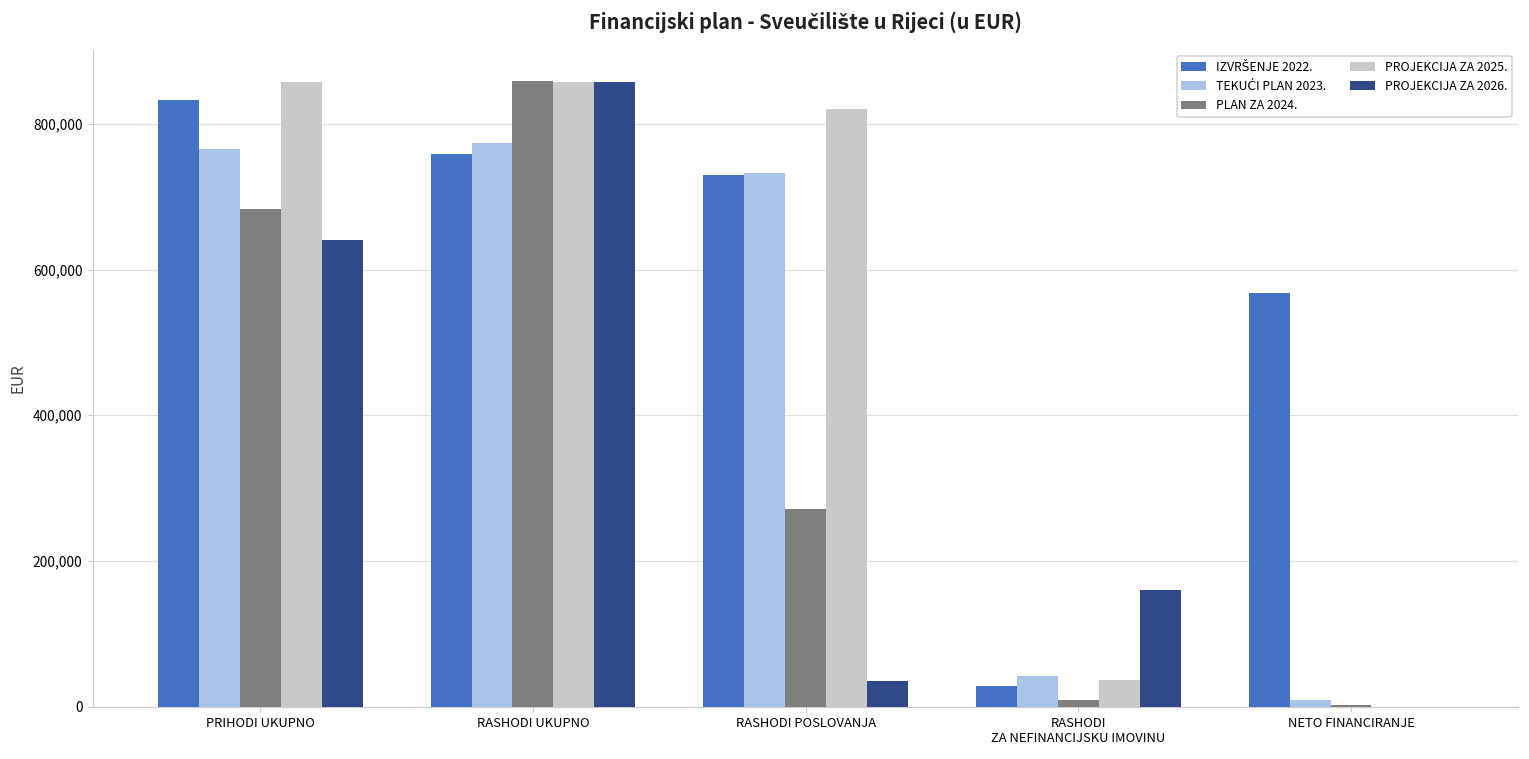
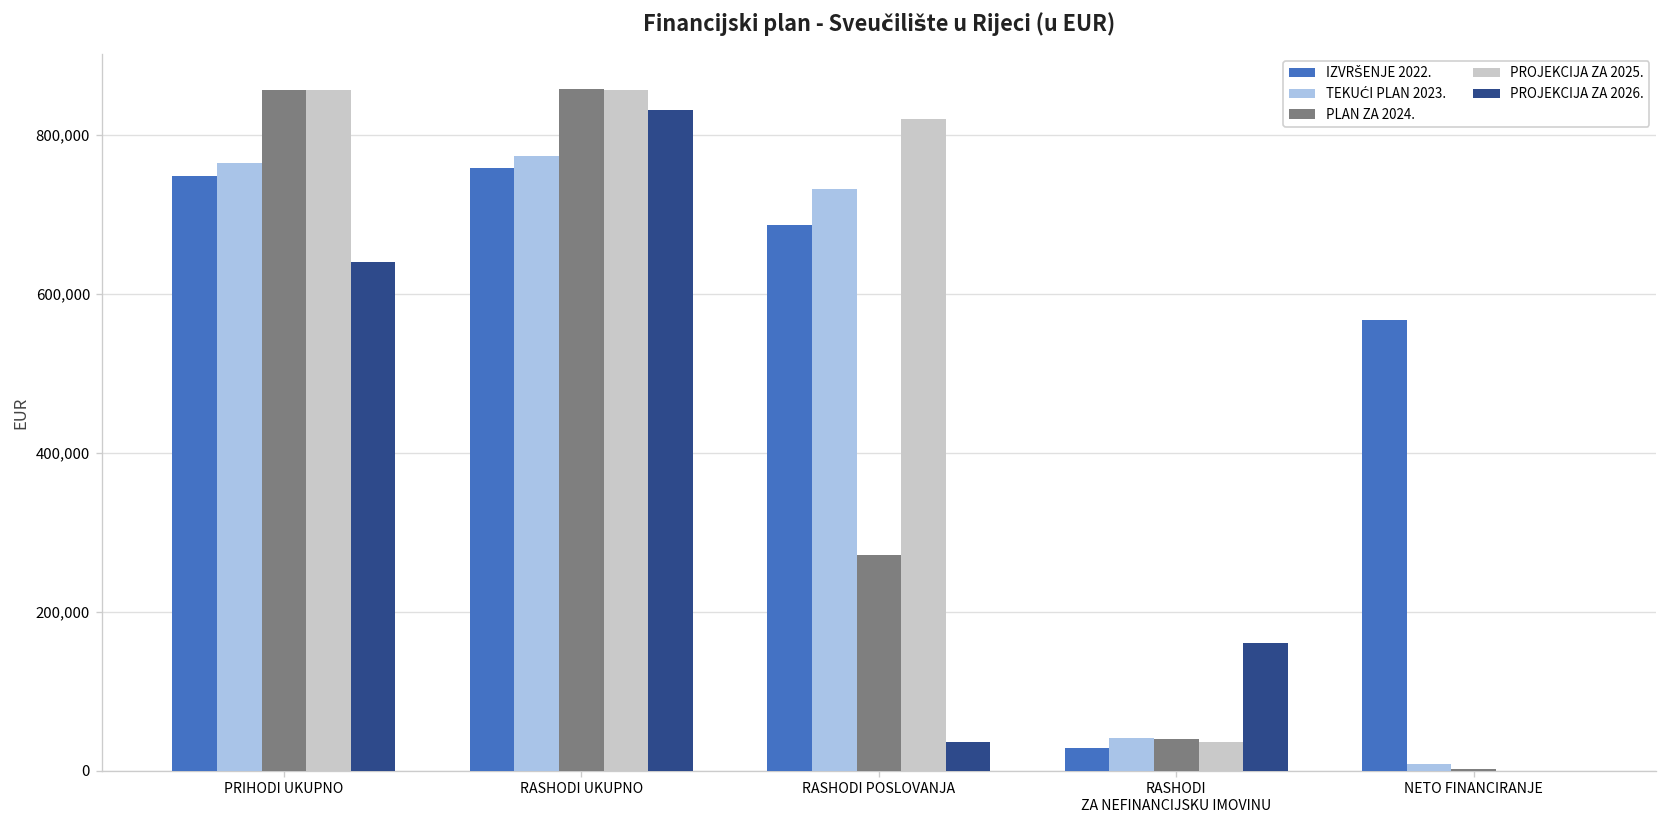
IZVRŠENJE 2022., PRIHODI UKUPNO: 830,000 -> 750,000
PLAN ZA 2024., PRIHODI UKUPNO: 680,000 -> 860,000
PROJEKCIJA ZA 2026., RASHODI UKUPNO: 860,000 -> 830,000
IZVRŠENJE 2022., RASHODI POSLOVANJA: 730,000 -> 690,000
PLAN ZA 2024., RASHODI ZA NEFINANCIJSKU IMOVINU: 10,000 -> 40,000
